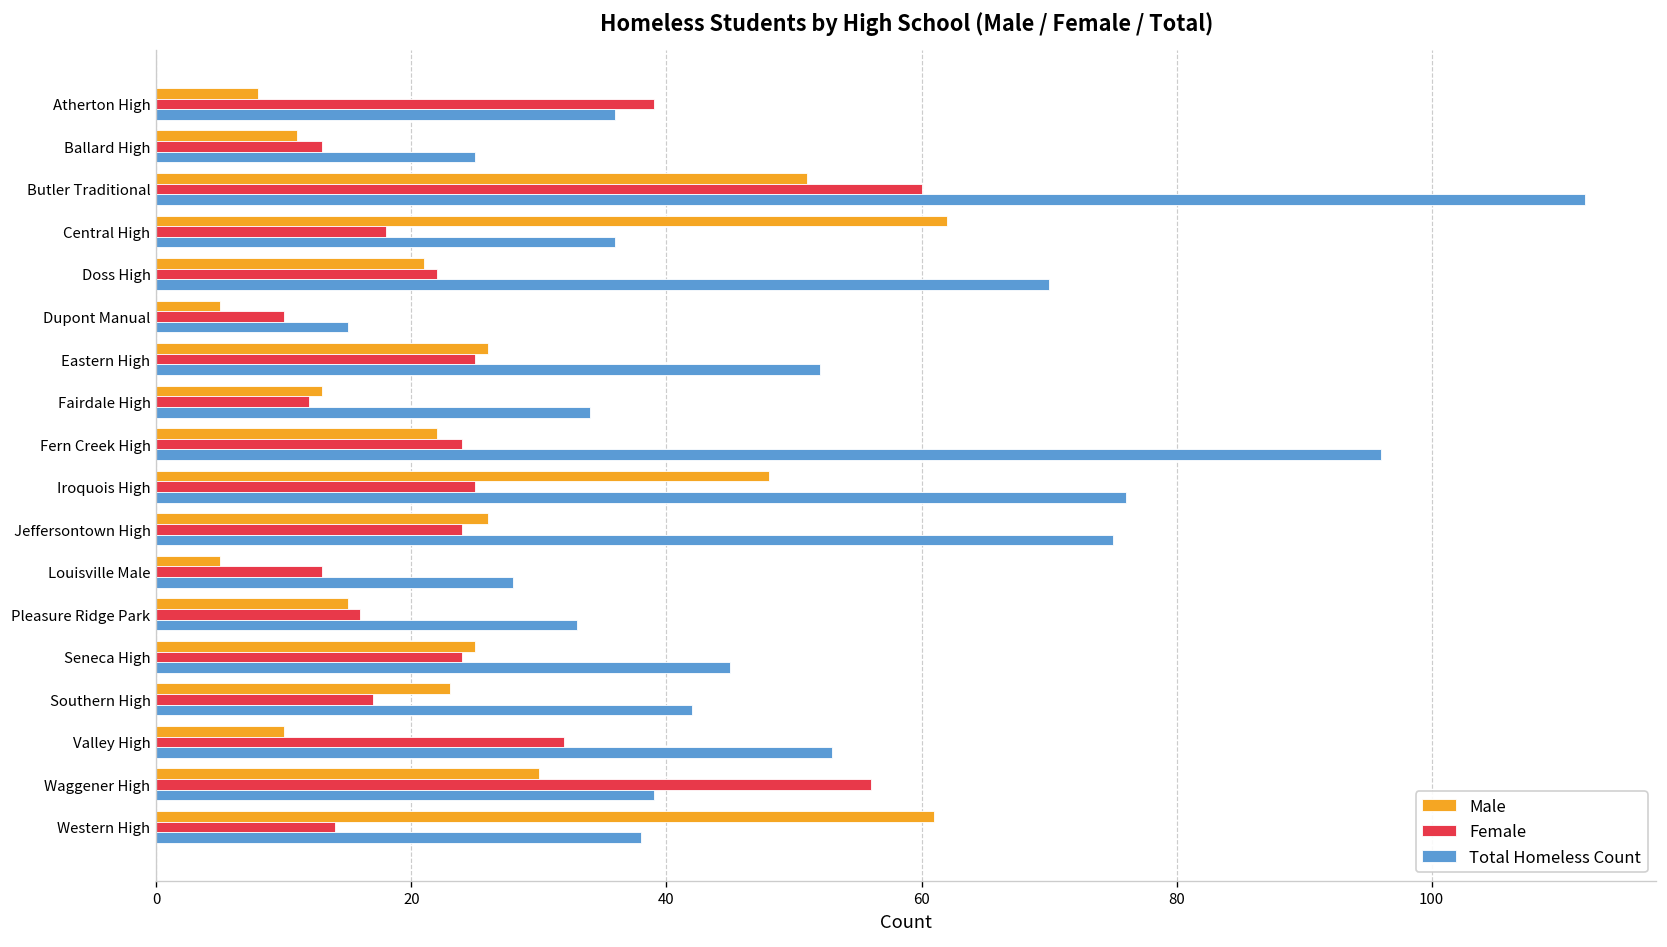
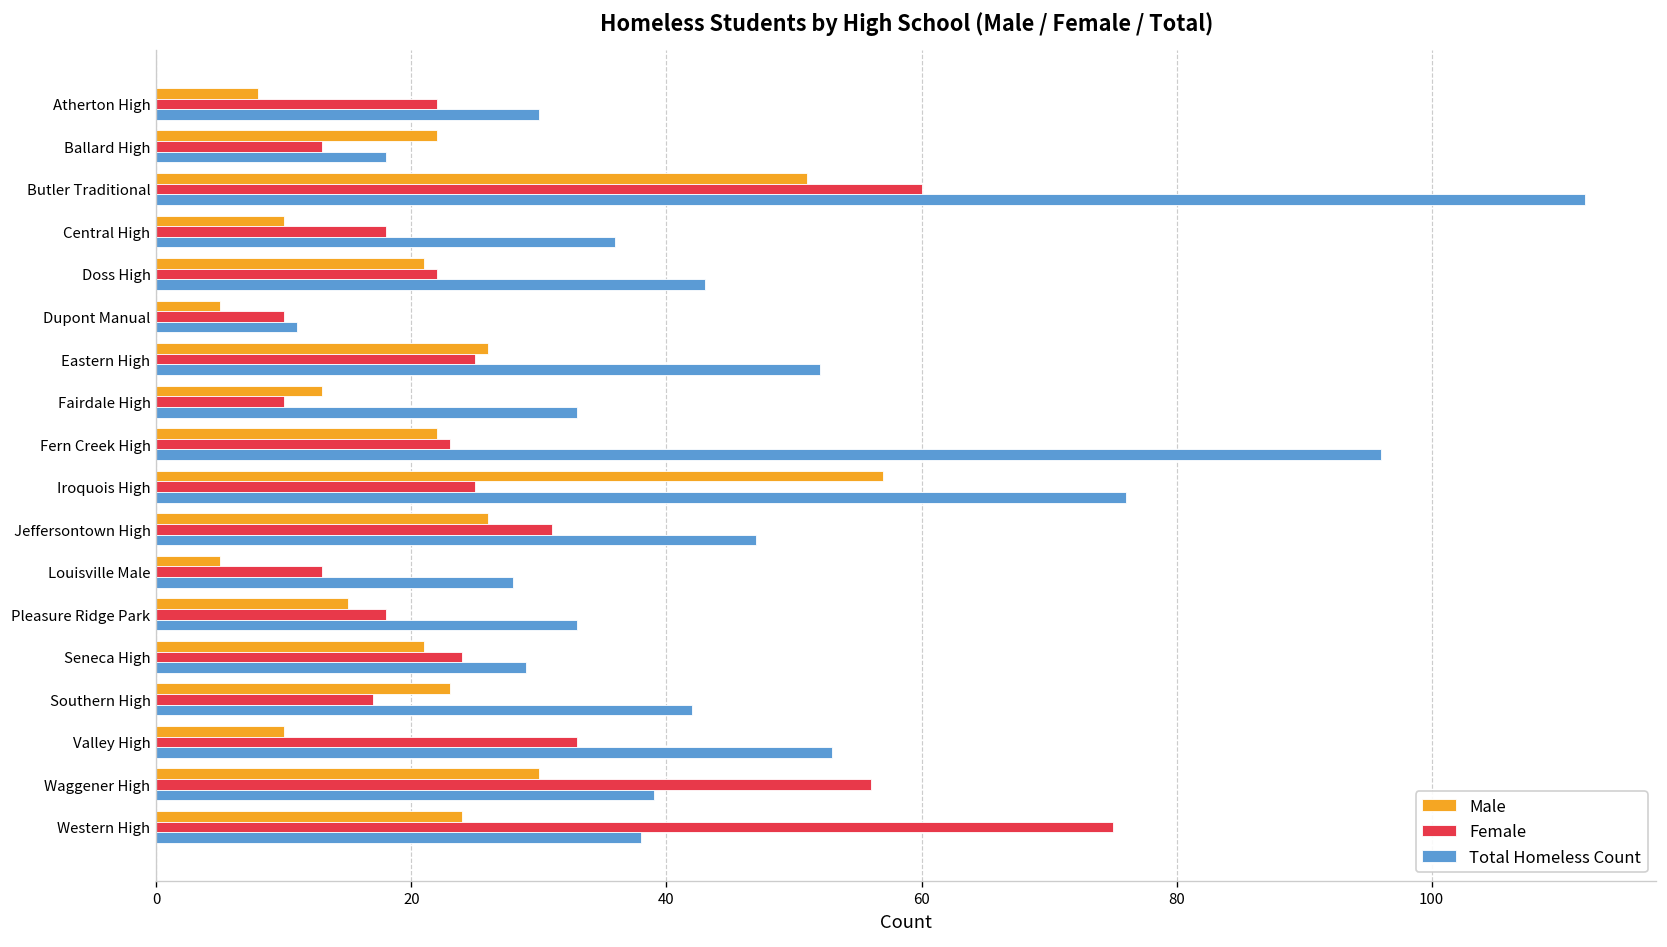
Female, Atherton High: 39 -> 22
Total Homeless Count, Atherton High: 36 -> 30
Male, Ballard High: 11 -> 22
Total Homeless Count, Ballard High: 25 -> 18
Male, Central High: 62 -> 10
Total Homeless Count, Doss High: 70 -> 43
Total Homeless Count, Dupont Manual: 15 -> 11
Female, Fairdale High: 12 -> 10
Total Homeless Count, Fairdale High: 34 -> 33
Female, Fern Creek High: 24 -> 23
Male, Iroquois High: 48 -> 57
Female, Jeffersontown High: 24 -> 31
Total Homeless Count, Jeffersontown High: 75 -> 47
Female, Pleasure Ridge Park: 16 -> 18
Male, Seneca High: 25 -> 21
Total Homeless Count, Seneca High: 45 -> 29
Female, Valley High: 32 -> 33
Male, Western High: 61 -> 24
Female, Western High: 14 -> 75
